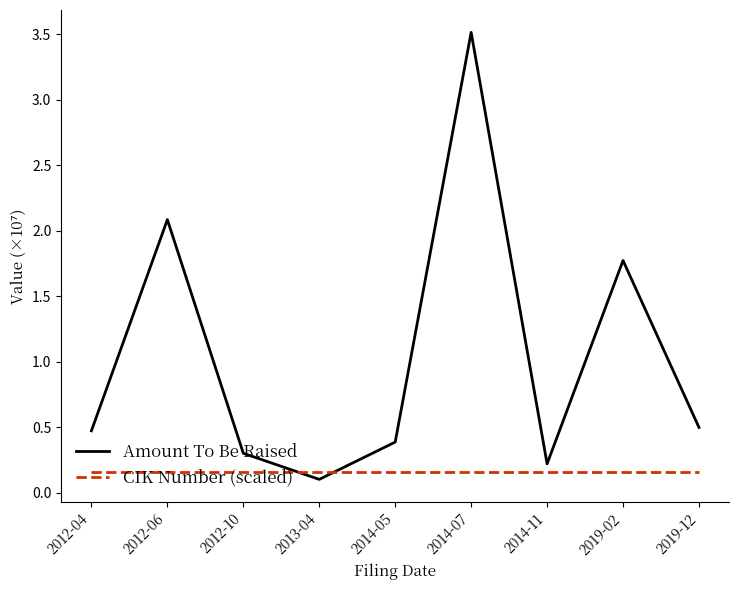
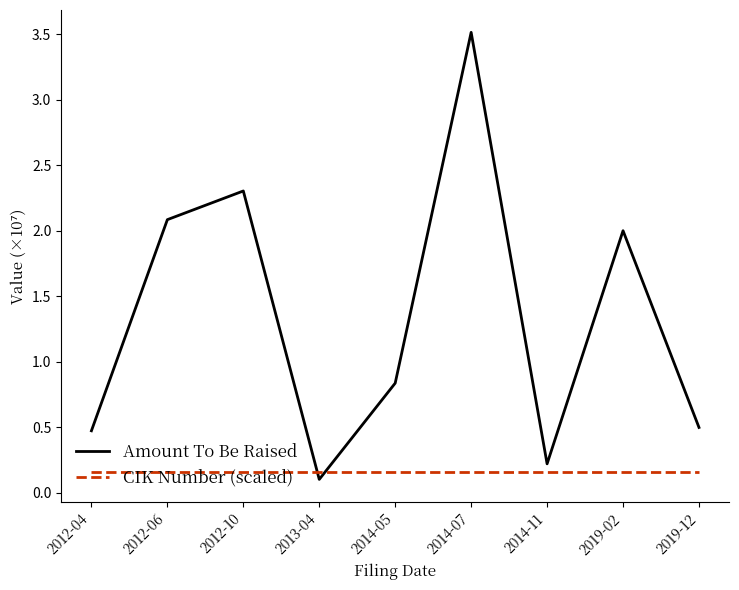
Amount To Be Raised, 2012-10: 0.30 -> 2.30
Amount To Be Raised, 2014-05: 0.39 -> 0.84
Amount To Be Raised, 2019-02: 1.77 -> 2.00
